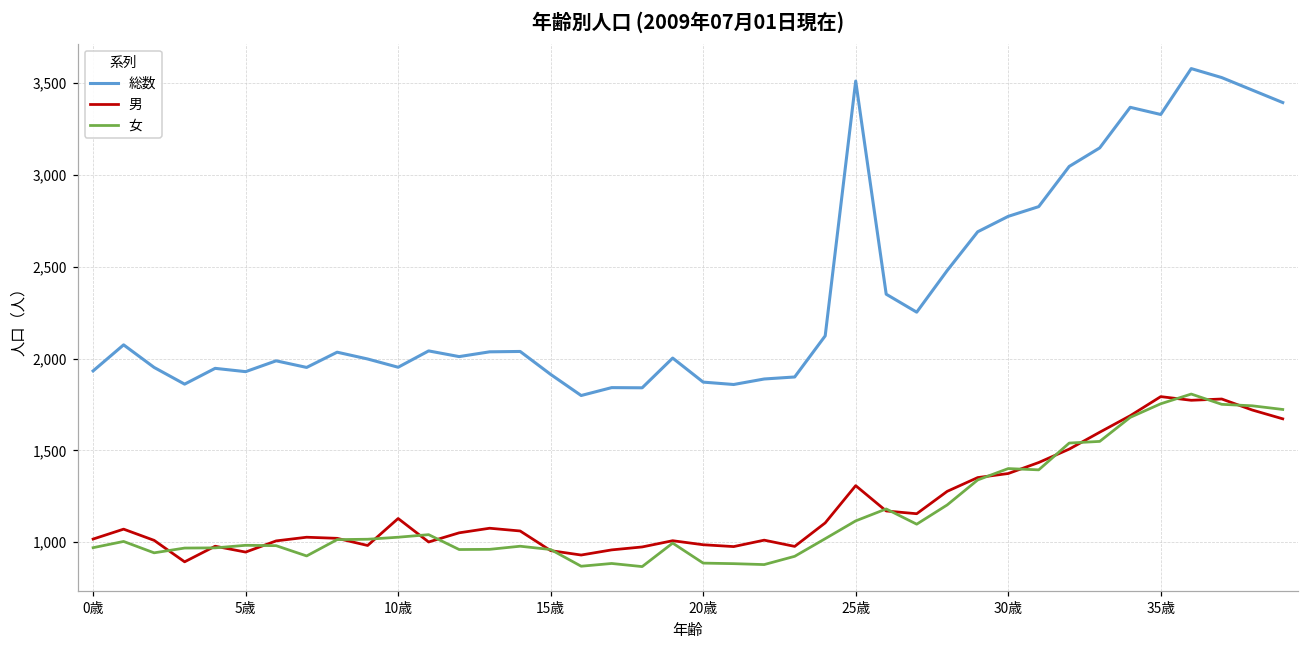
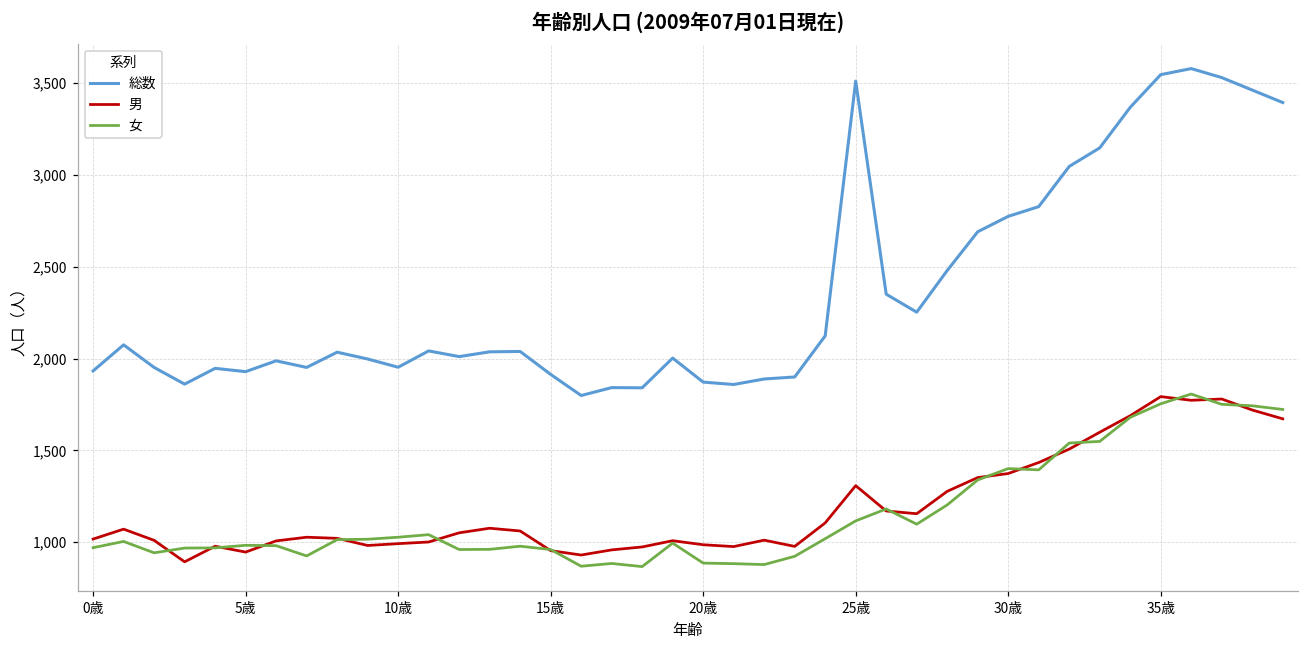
男, 10歳: 1,130 -> 990
総数, 35歳: 3,330 -> 3,550
